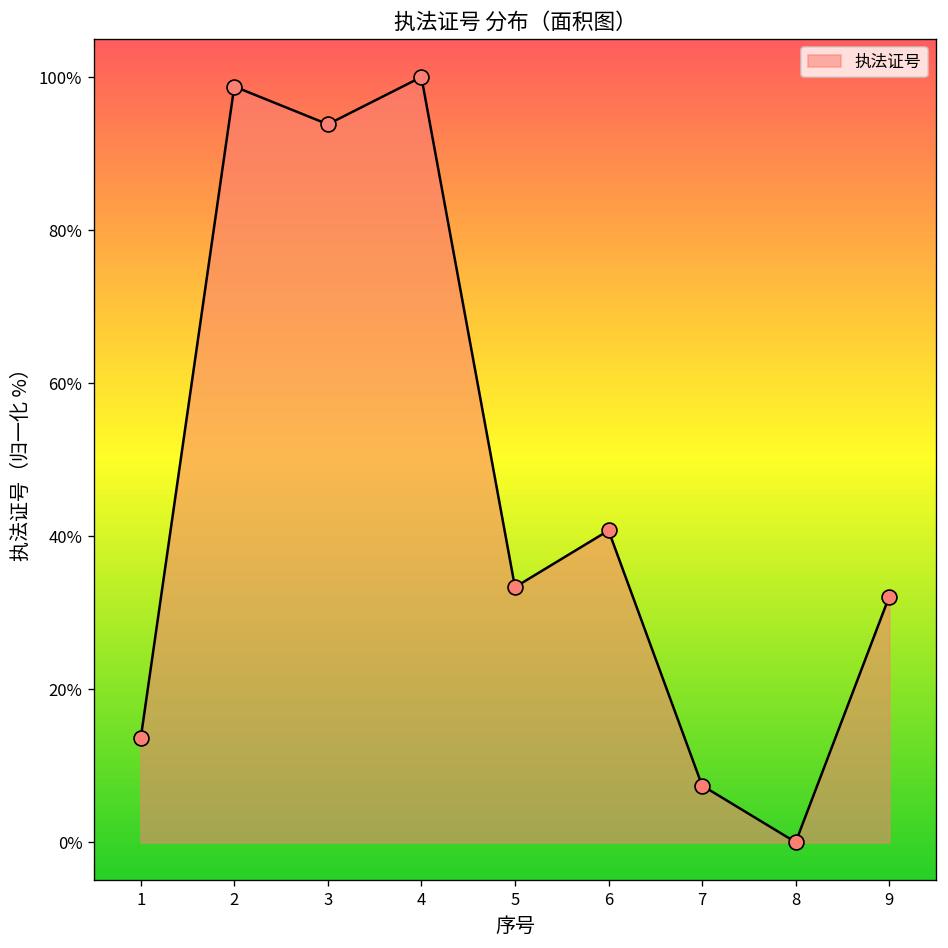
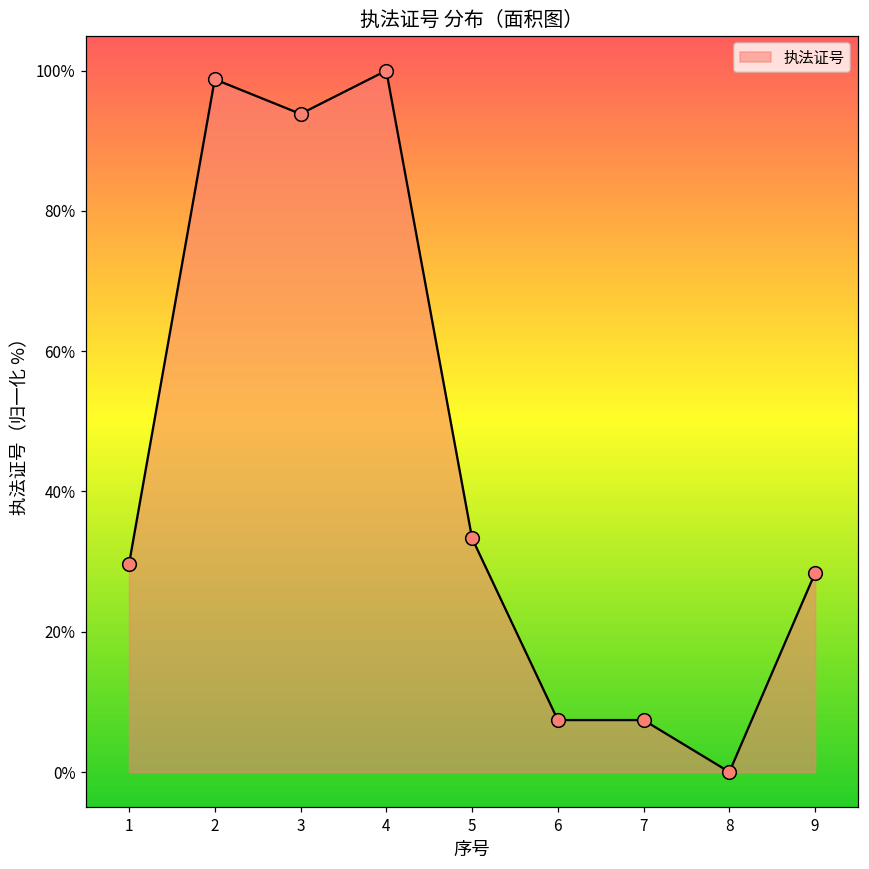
1: 14% -> 30%
6: 41% -> 7%
9: 32% -> 28%
